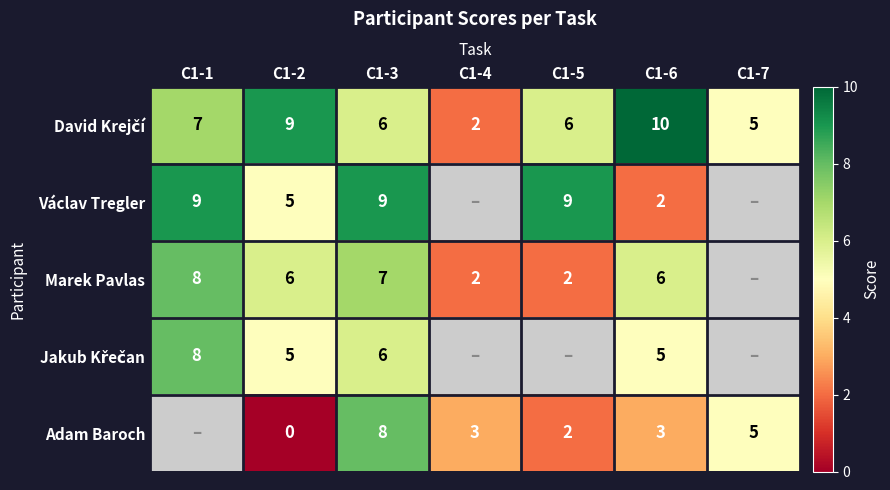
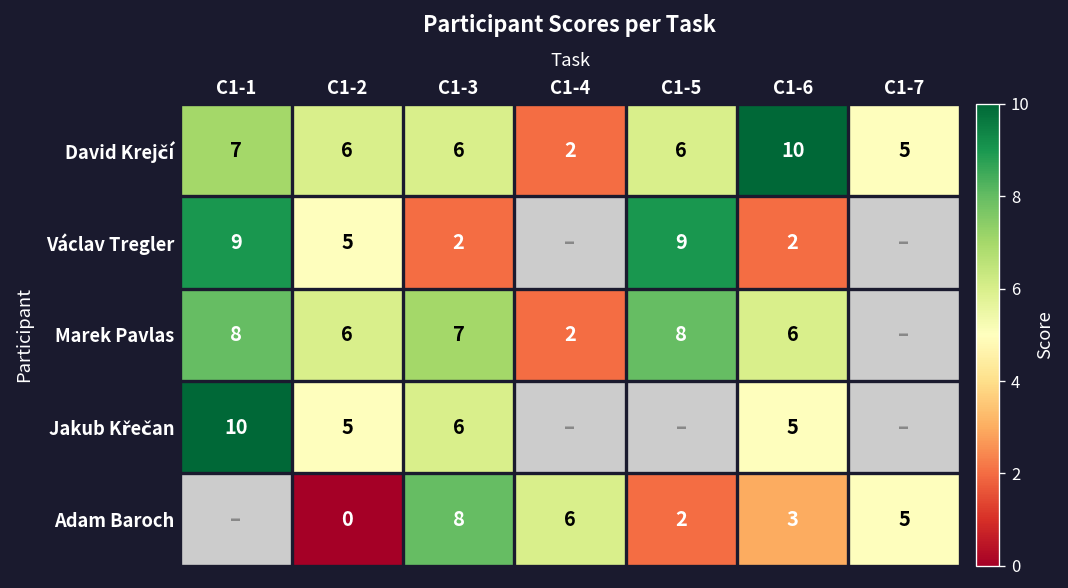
David Krejčí, C1-2: 9 -> 6
Václav Tregler, C1-3: 9 -> 2
Marek Pavlas, C1-5: 2 -> 8
Jakub Křečan, C1-1: 8 -> 10
Adam Baroch, C1-4: 3 -> 6
